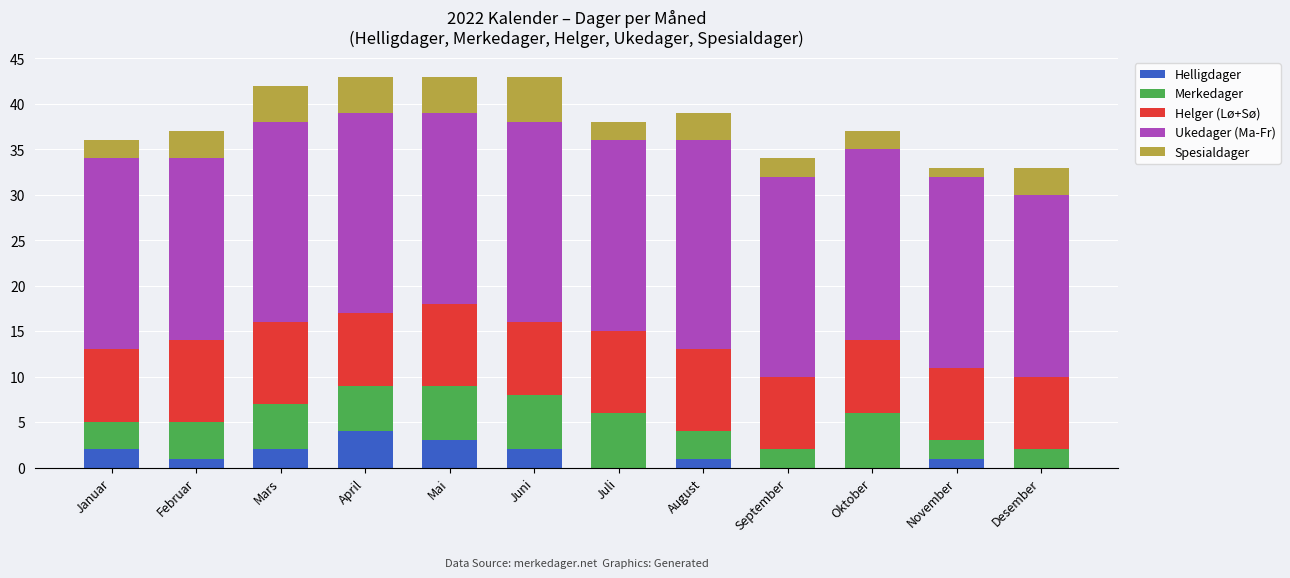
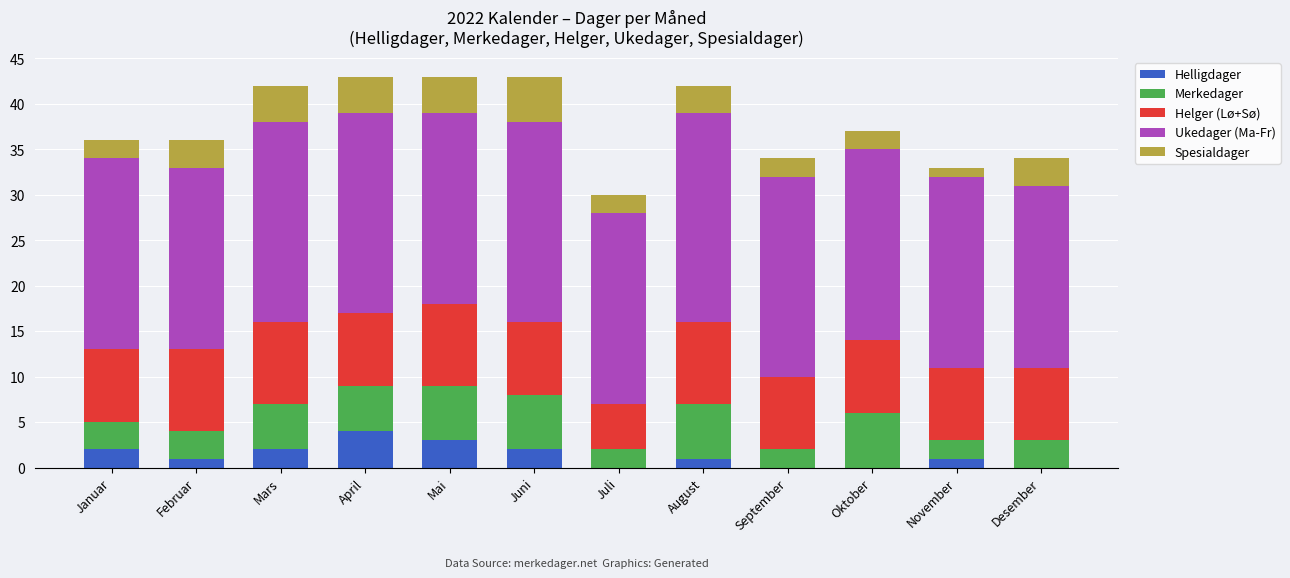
Merkedager, Februar: 4 -> 3
Merkedager, Juli: 6 -> 2
Helger (Lø+Sø), Juli: 9 -> 5
Merkedager, August: 3 -> 6
Merkedager, Desember: 2 -> 3
